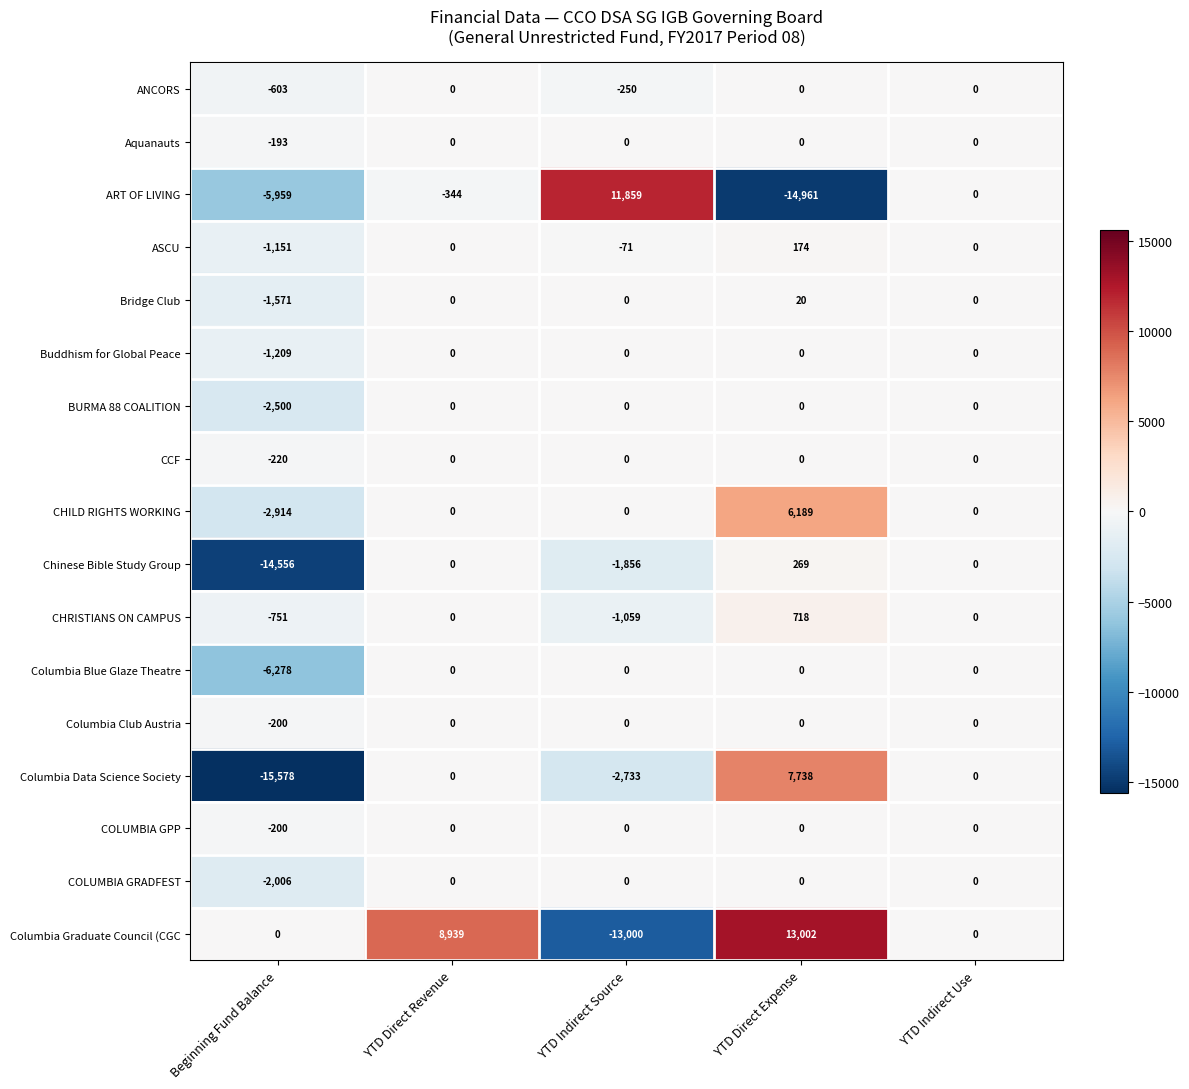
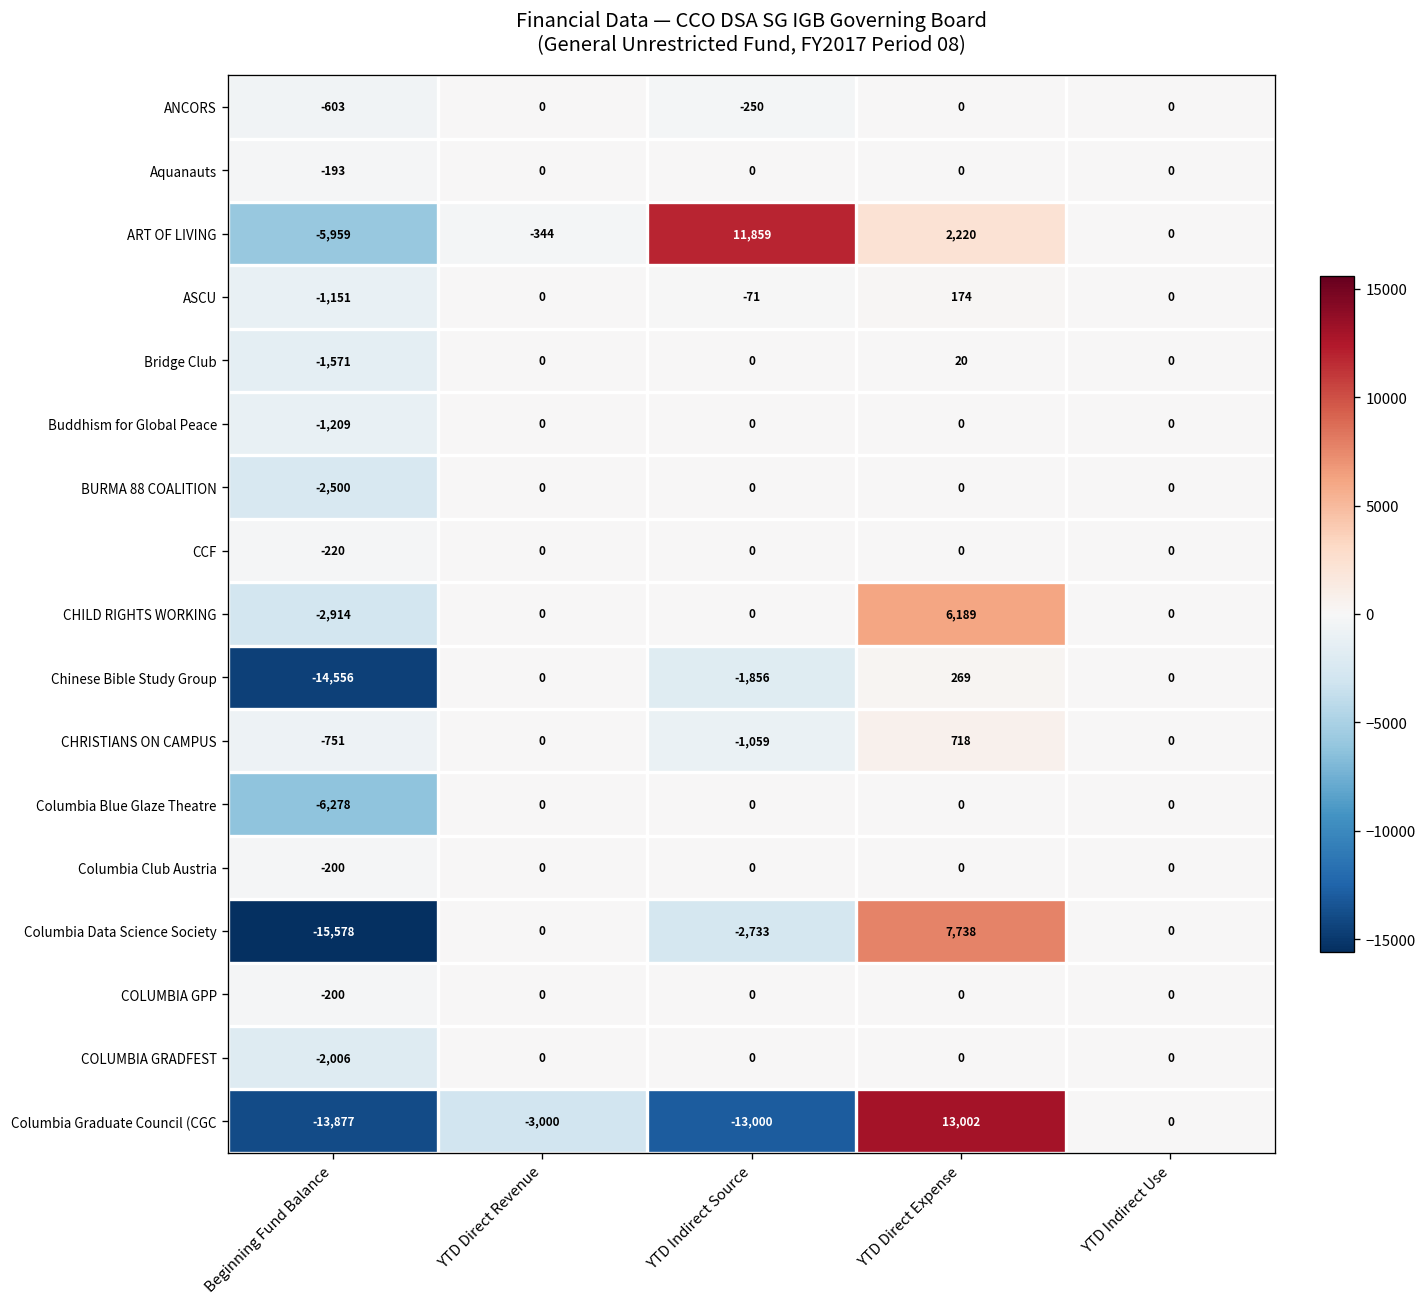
ART OF LIVING, YTD Direct Expense: -14,961 -> 2,220
Columbia Graduate Council (CGC, Beginning Fund Balance: 0 -> -13,877
Columbia Graduate Council (CGC, YTD Direct Revenue: 8,939 -> -3,000
